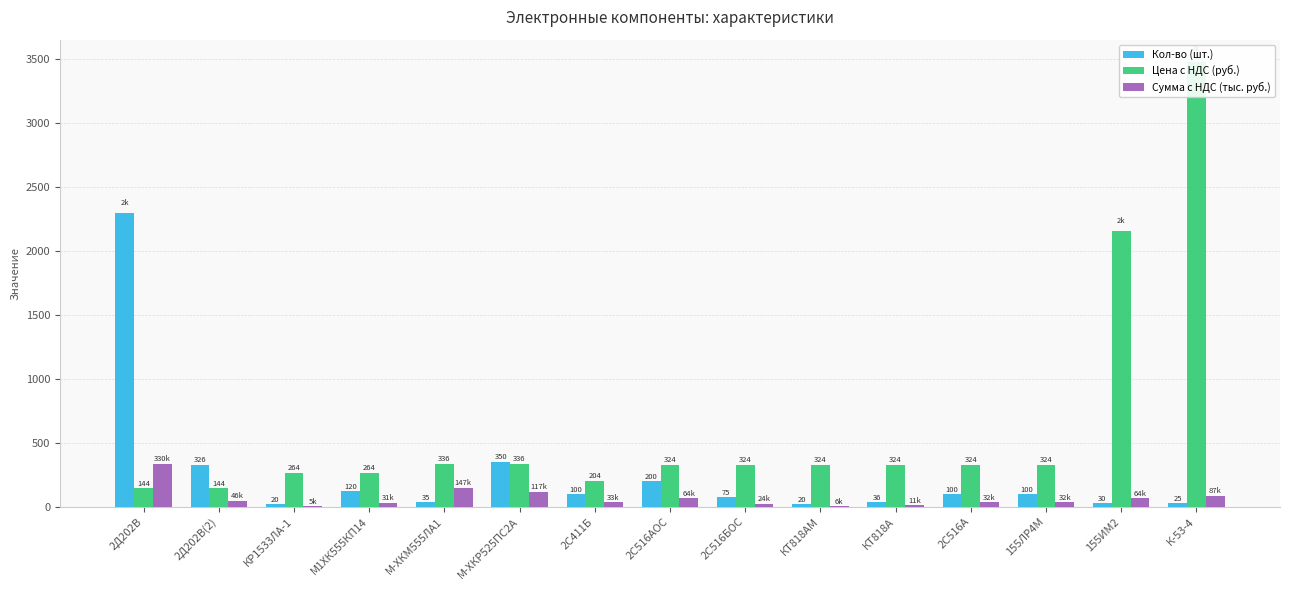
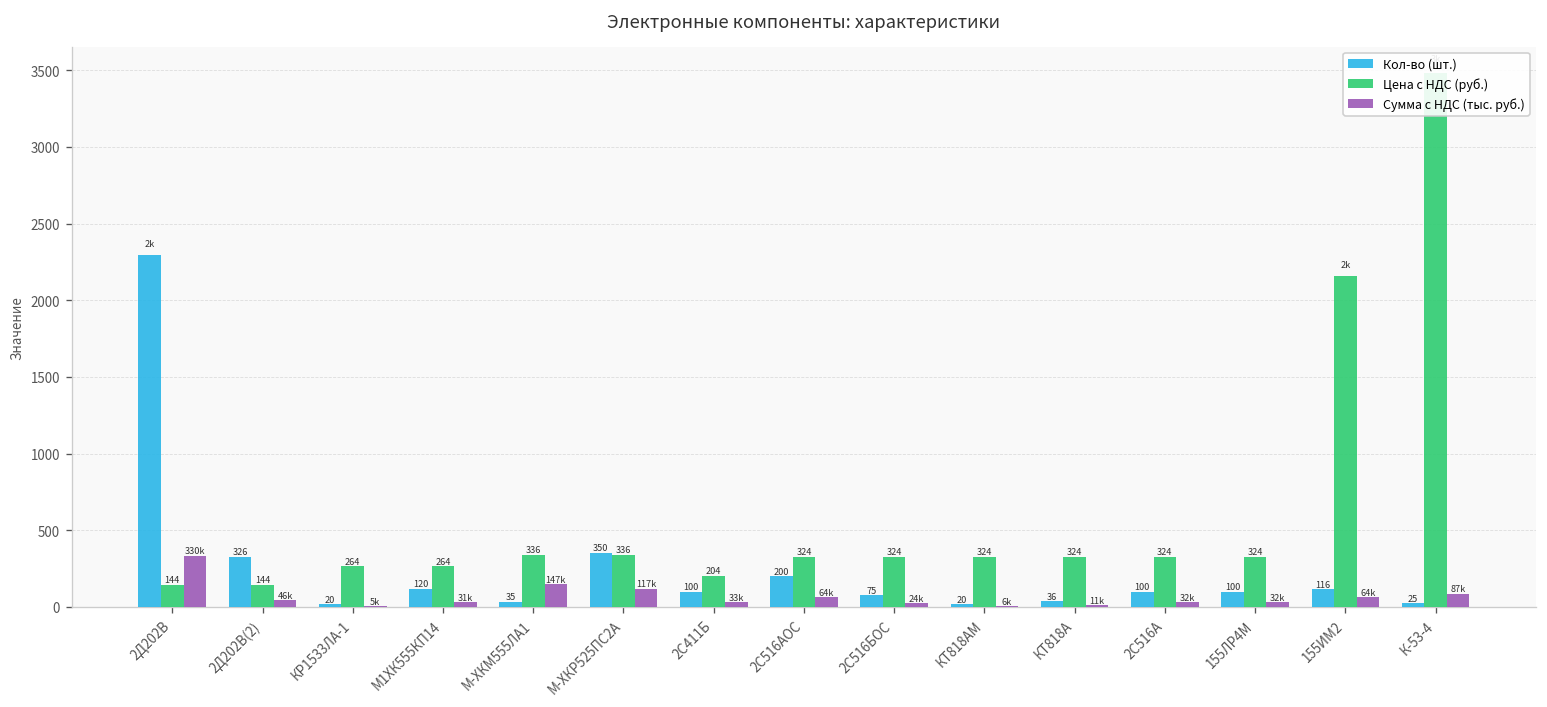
Кол-во (шт.), 155ИМ2: 30 -> 116
